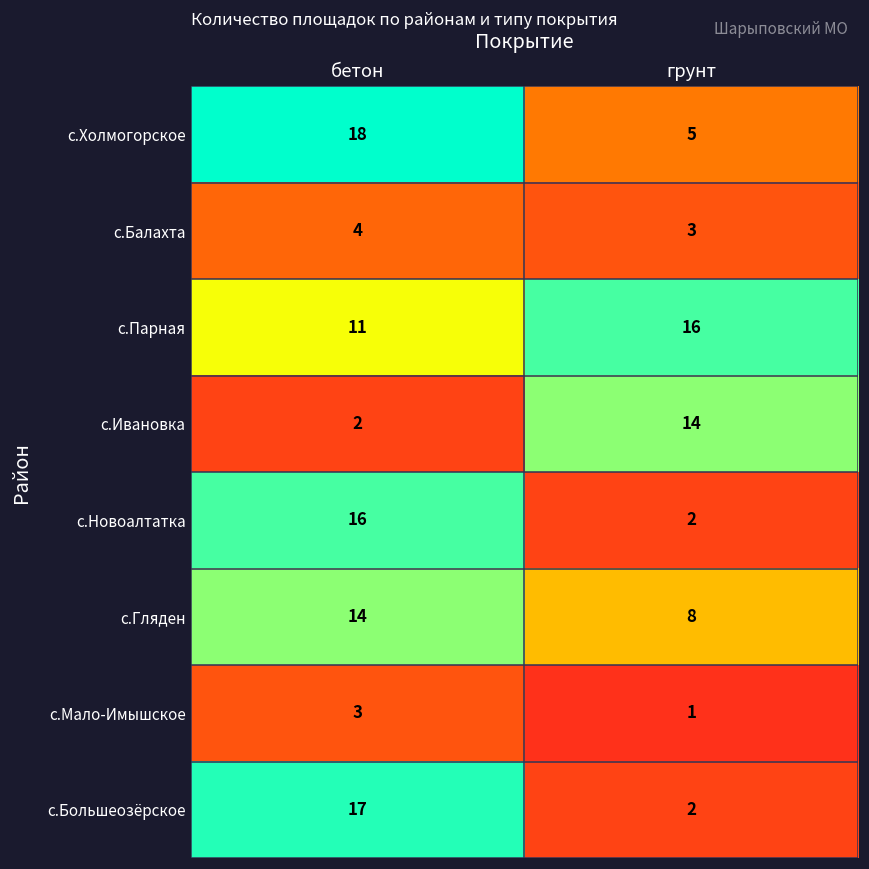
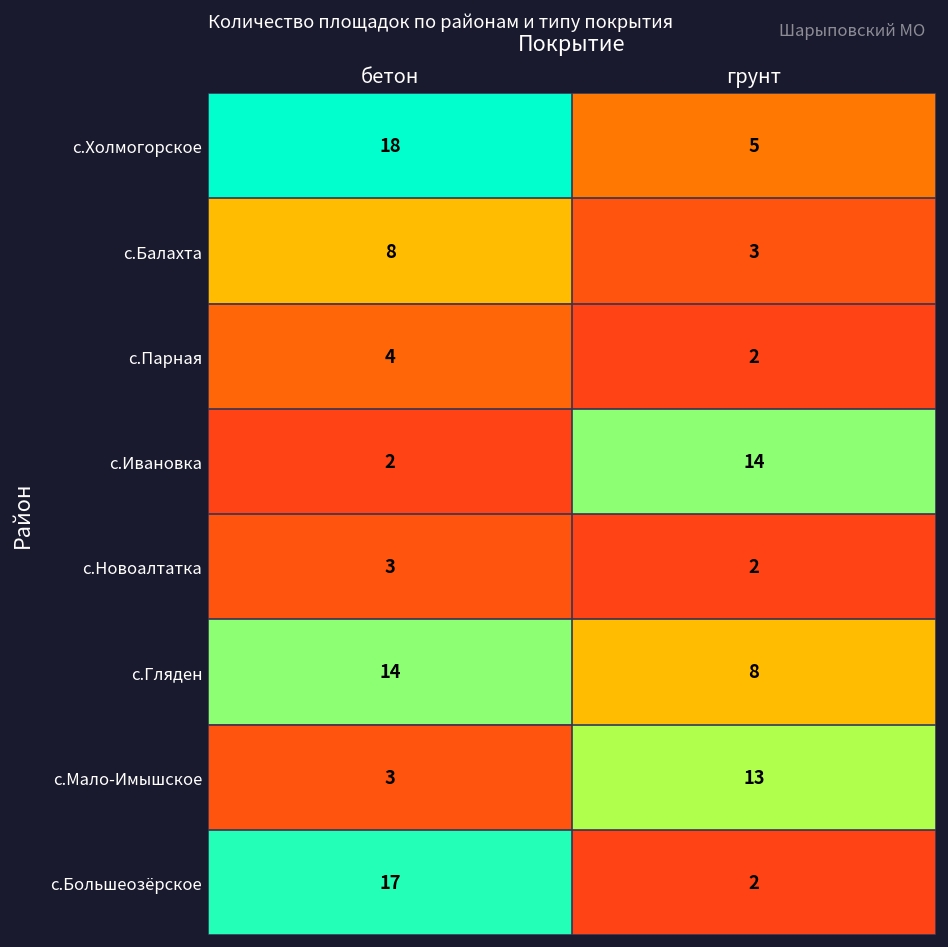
с.Балахта, бетон: 4 -> 8
с.Парная, бетон: 11 -> 4
с.Парная, грунт: 16 -> 2
с.Новоалтатка, бетон: 16 -> 3
с.Мало-Имышское, грунт: 1 -> 13
